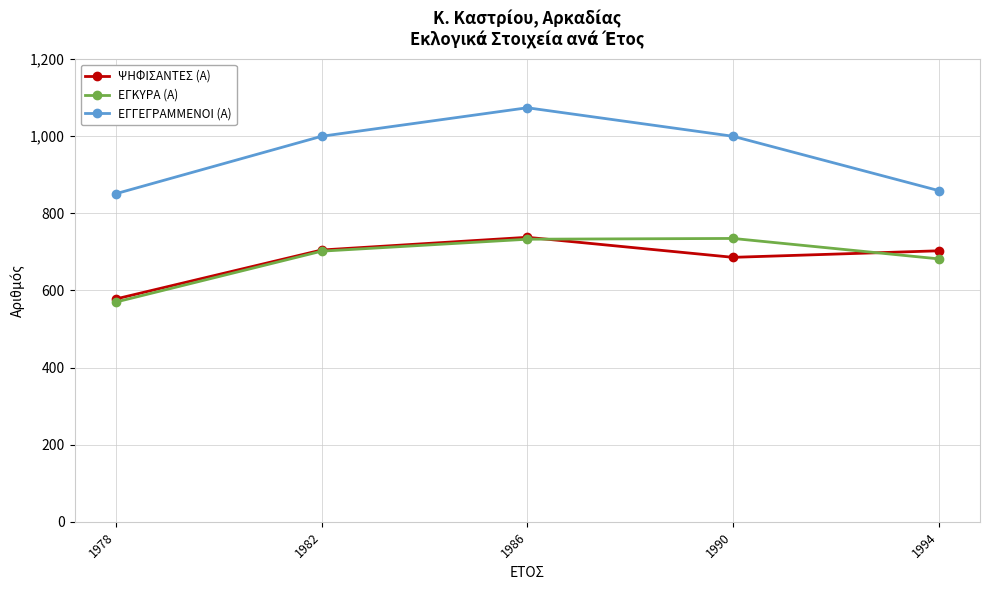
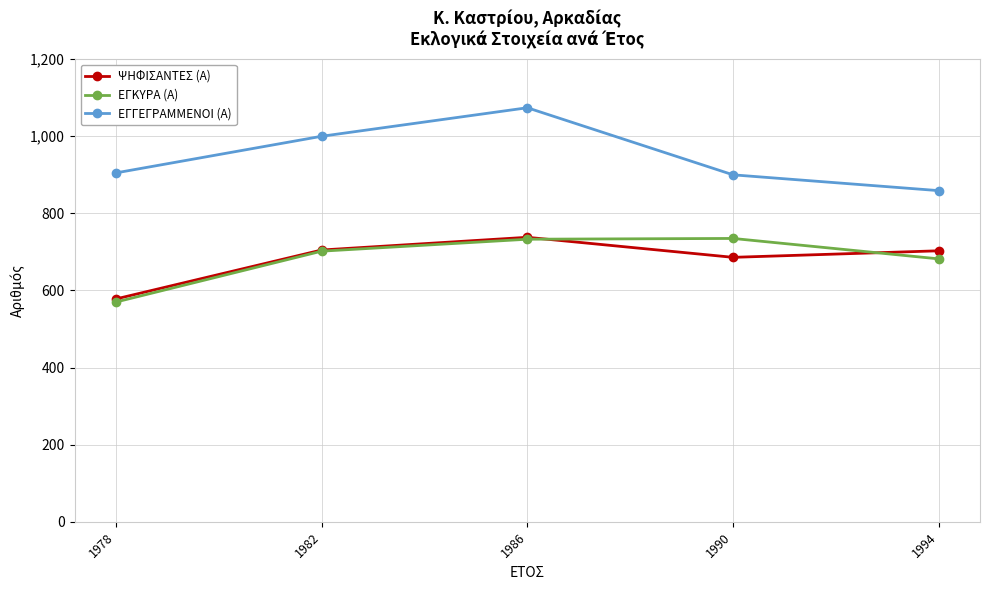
ΕΓΓΕΓΡΑΜΜΕΝΟΙ (Α), 1978: 850 -> 910
ΕΓΓΕΓΡΑΜΜΕΝΟΙ (Α), 1990: 1,000 -> 900
